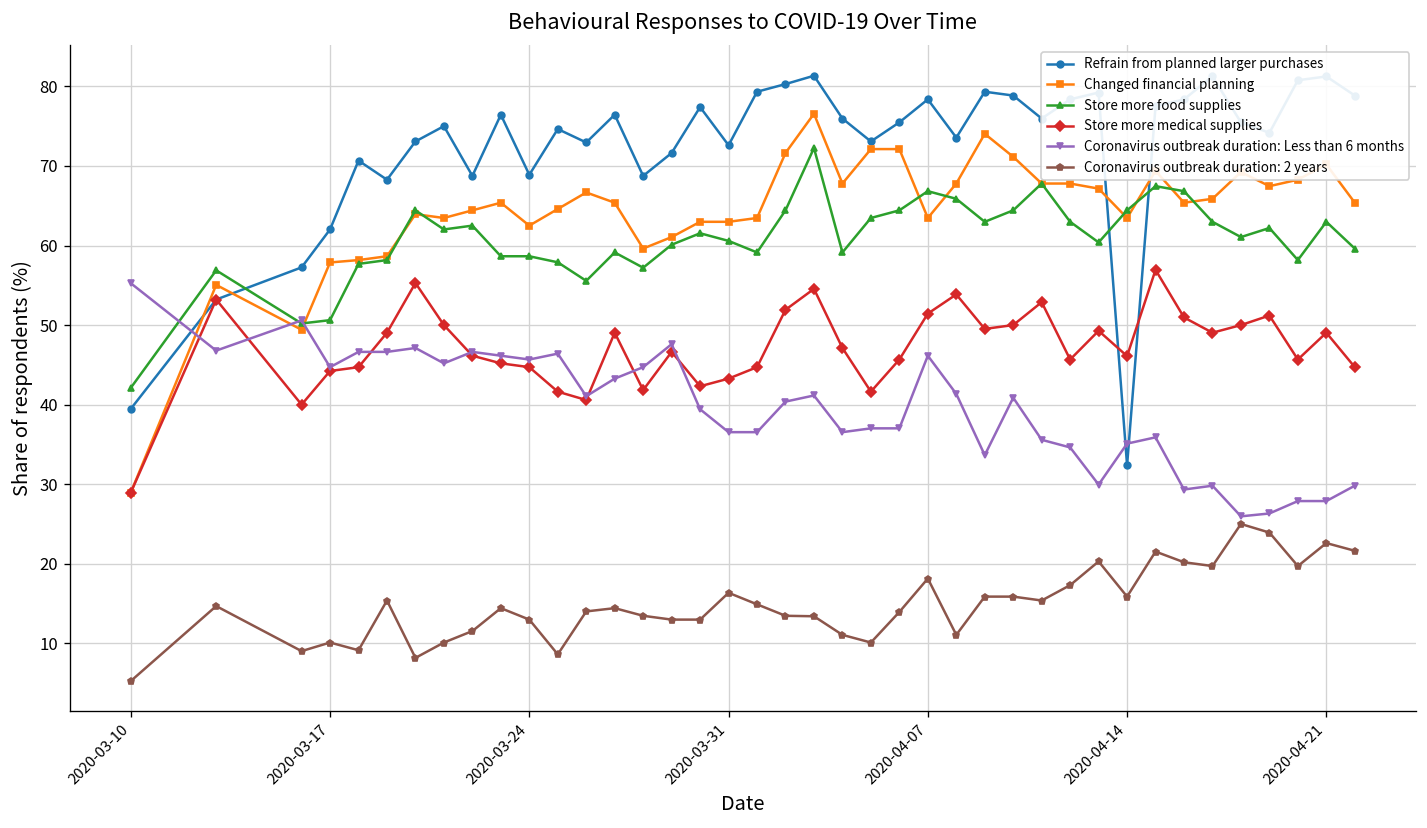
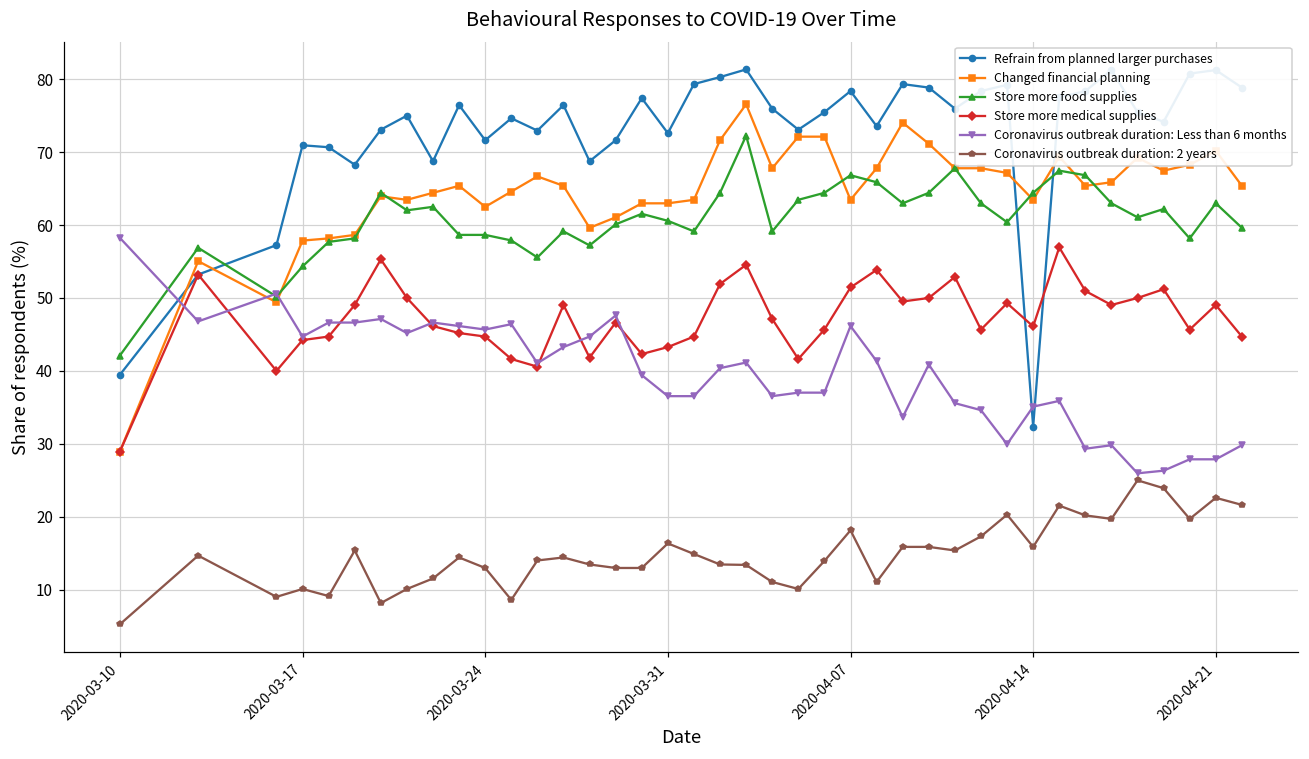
Coronavirus outbreak duration: Less than 6 months, 2020-03-10: 55 -> 58
Refrain from planned larger purchases, 2020-03-17: 62 -> 71
Store more food supplies, 2020-03-17: 51 -> 54
Refrain from planned larger purchases, 2020-03-24: 69 -> 72
